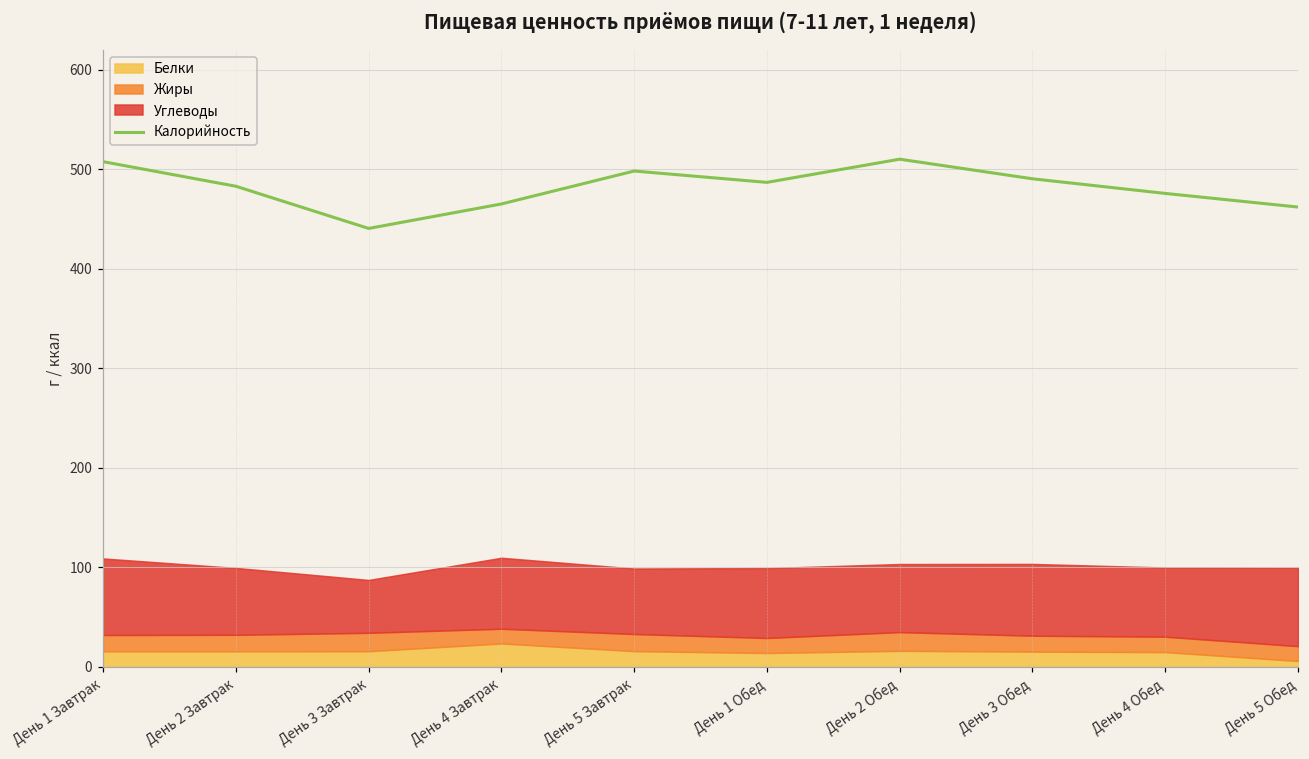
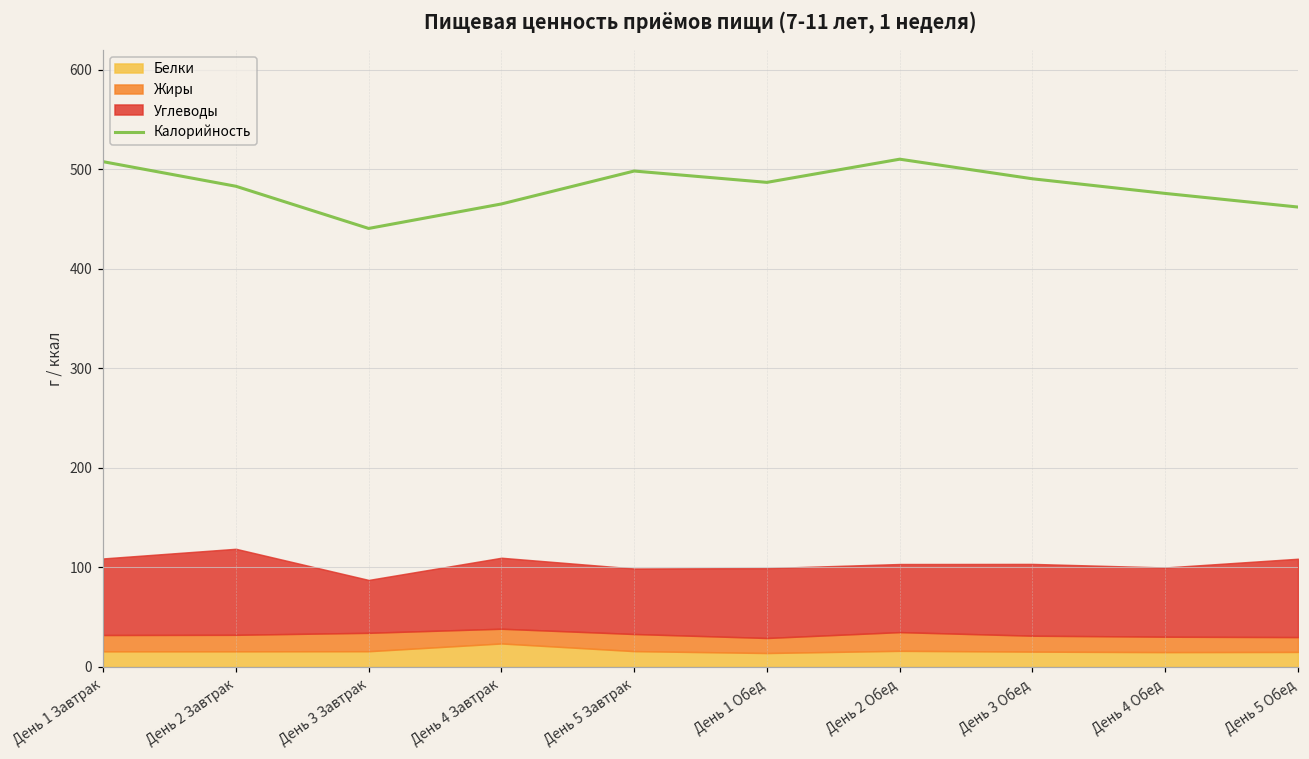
Углеводы, День 2 Завтрак: 70 -> 90
Белки, День 5 Обед: 10 -> 20
